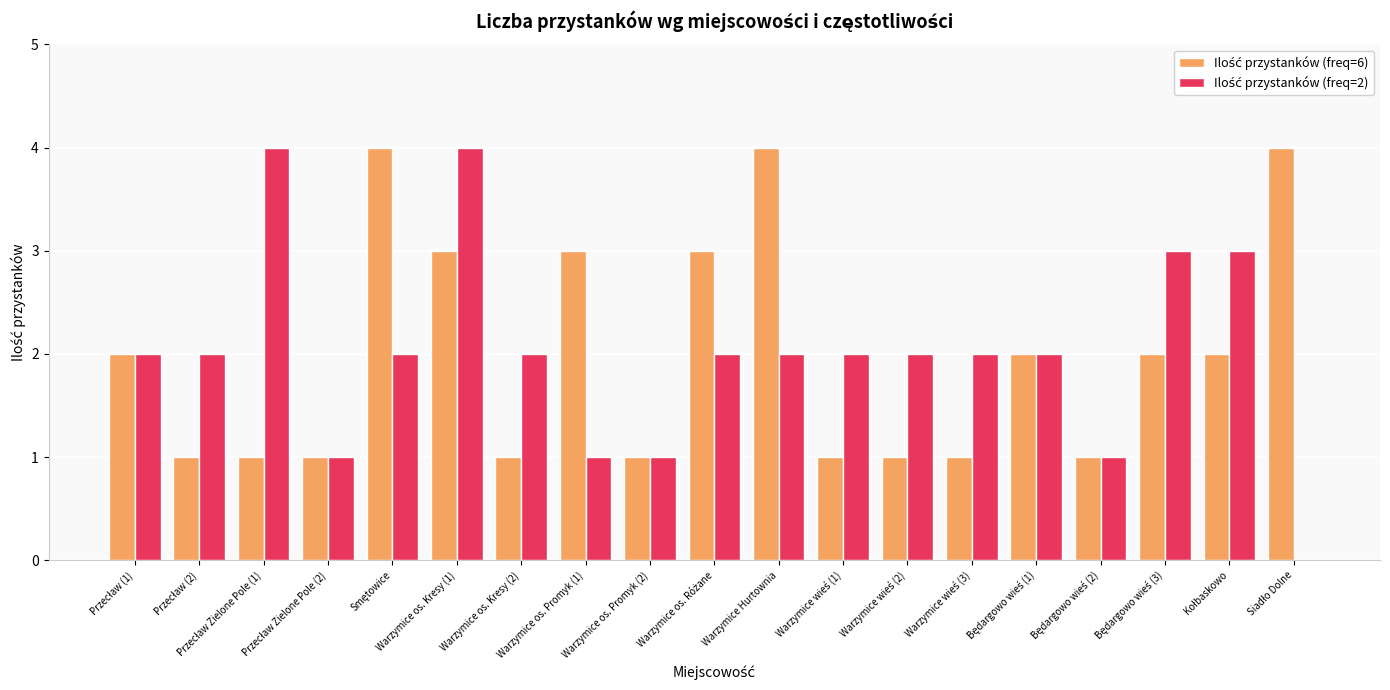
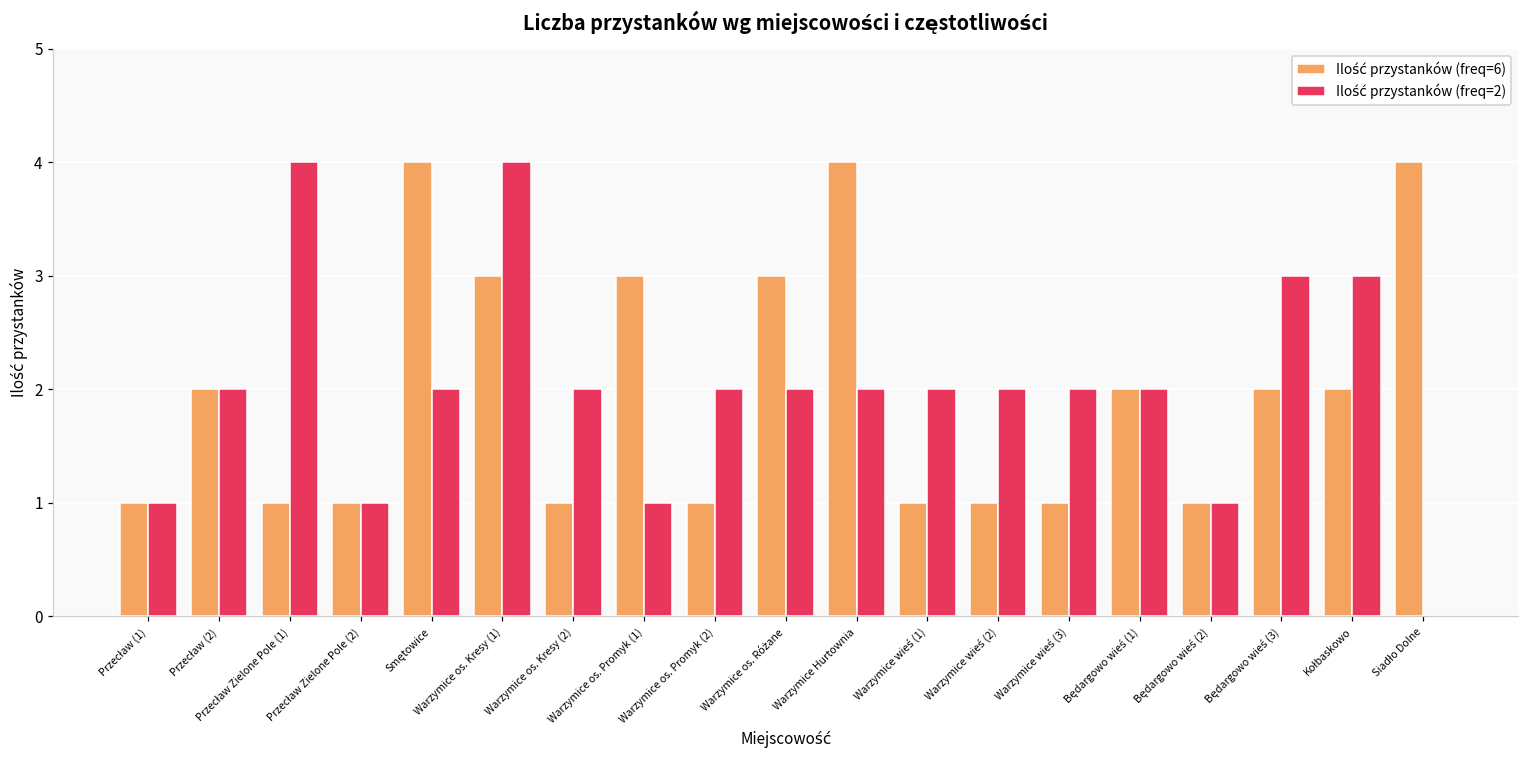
Ilość przystanków (freq=6), Przecław (1): 2 -> 1
Ilość przystanków (freq=2), Przecław (1): 2 -> 1
Ilość przystanków (freq=6), Przecław (2): 1 -> 2
Ilość przystanków (freq=2), Warzymice os. Promyk (2): 1 -> 2
